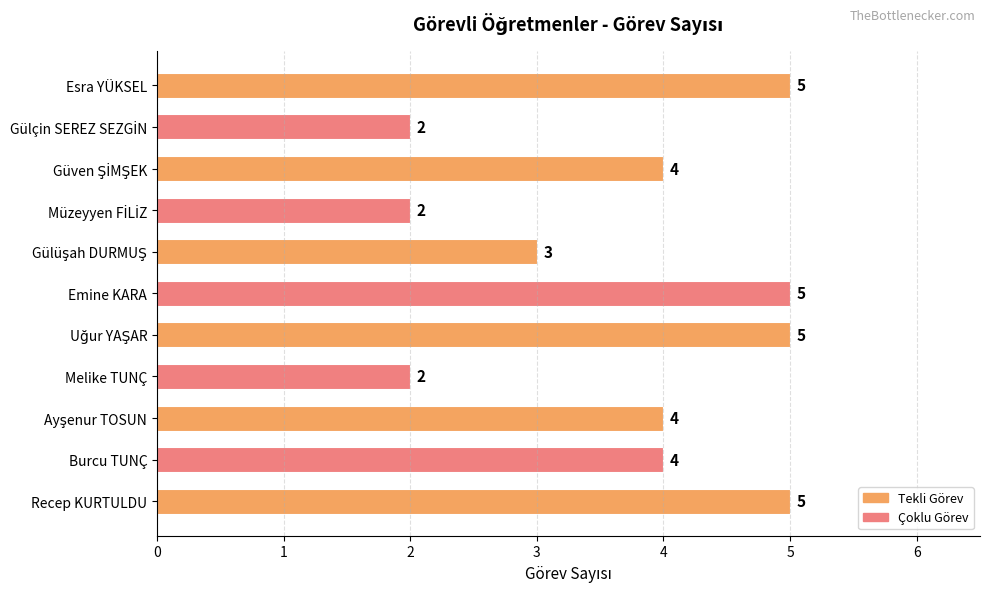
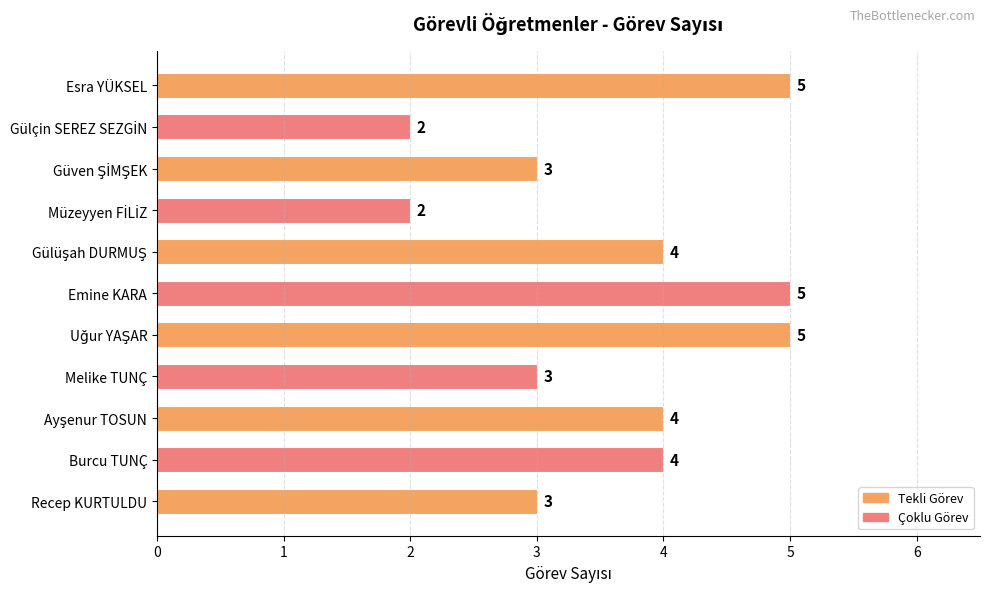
Güven ŞİMŞEK: 4 -> 3
Gülüşah DURMUŞ: 3 -> 4
Melike TUNÇ: 2 -> 3
Recep KURTULDU: 5 -> 3
